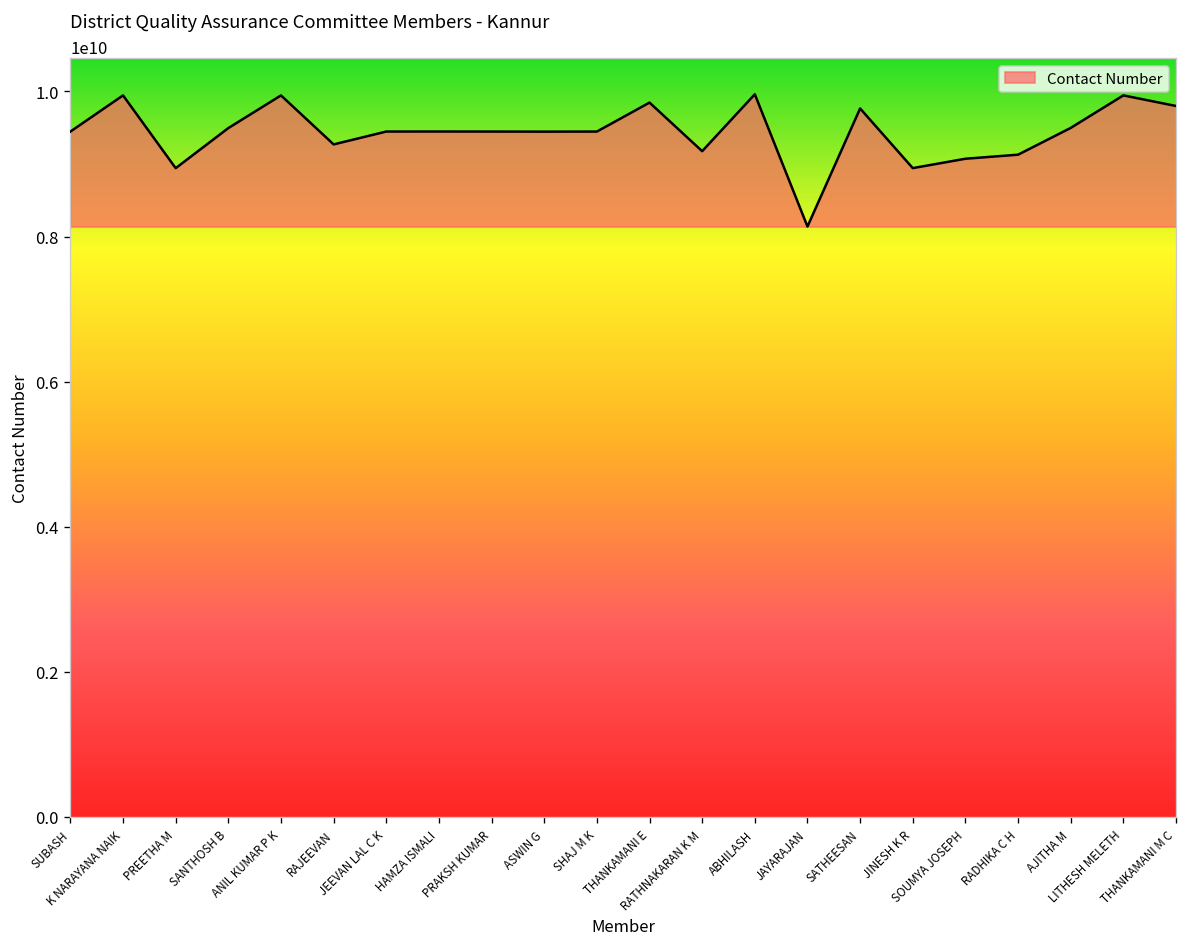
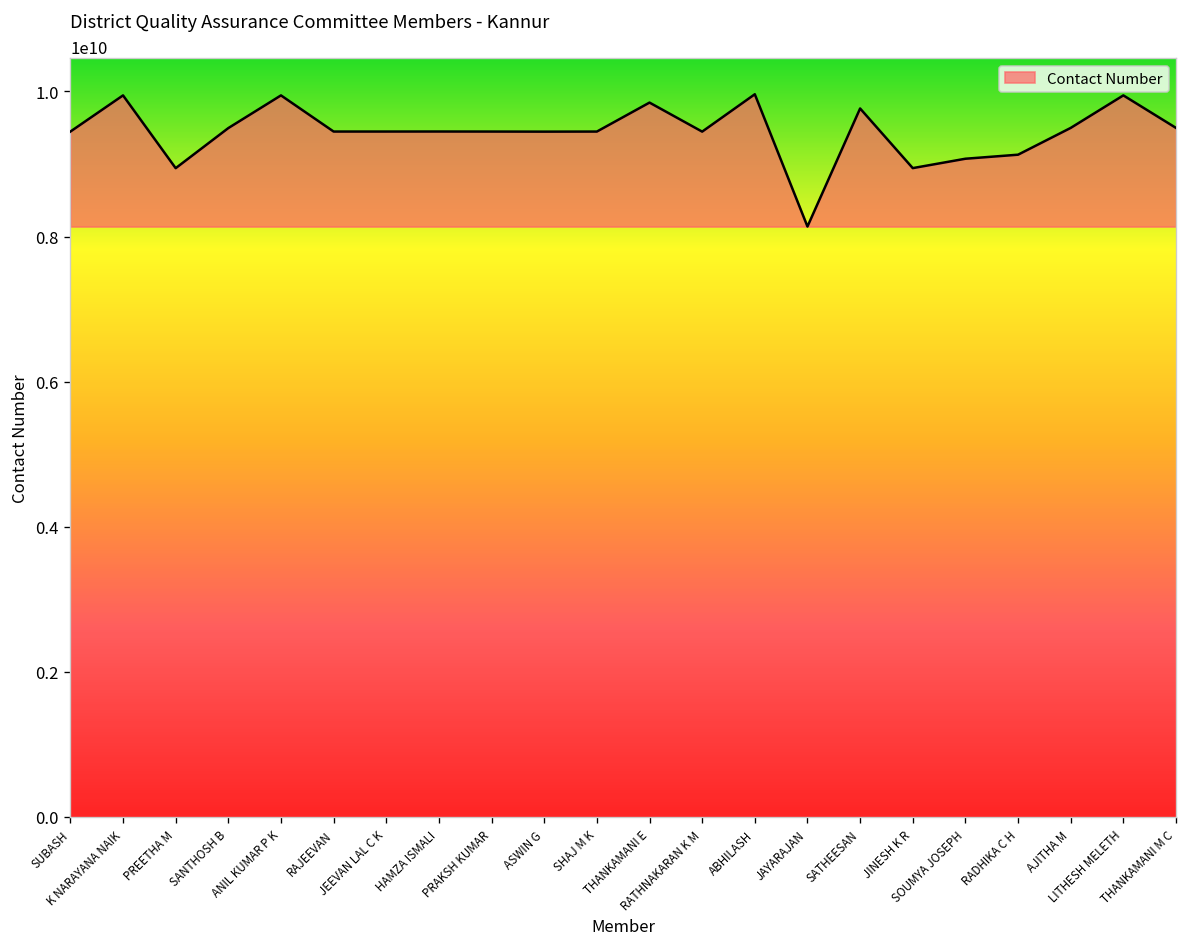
RAJEEVAN: 9300000000 -> 9400000000
RATHNAKARAN K M: 9200000000 -> 9400000000
THANKAMANI M C: 9800000000 -> 9500000000
